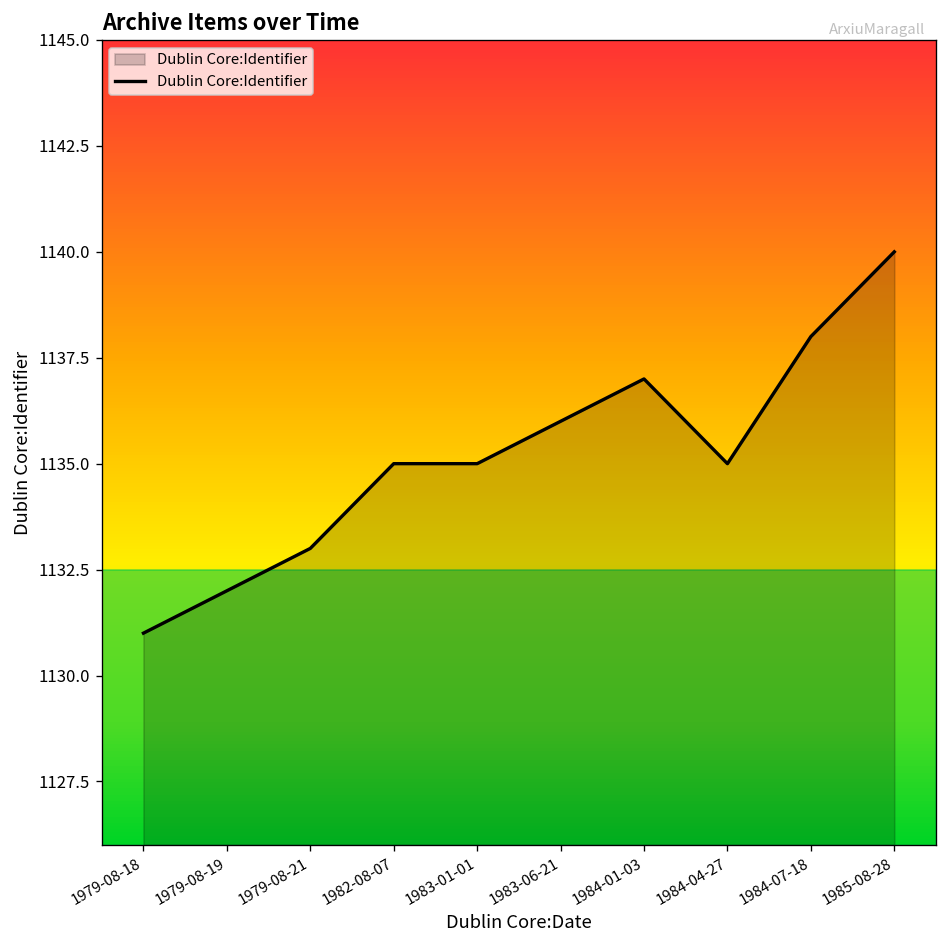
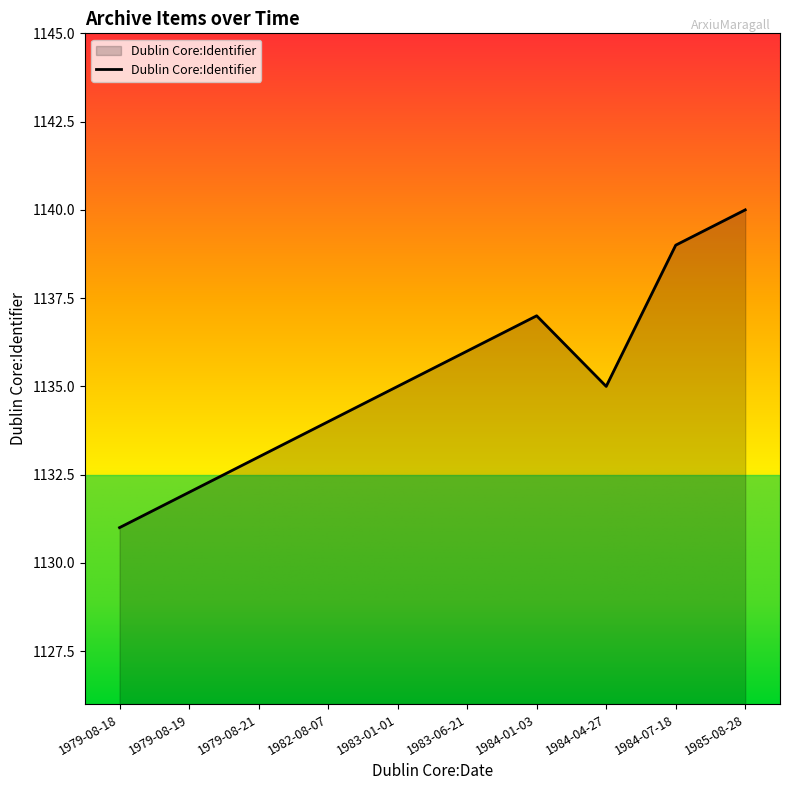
1982-08-07: 1135 -> 1134
1984-07-18: 1138 -> 1139
